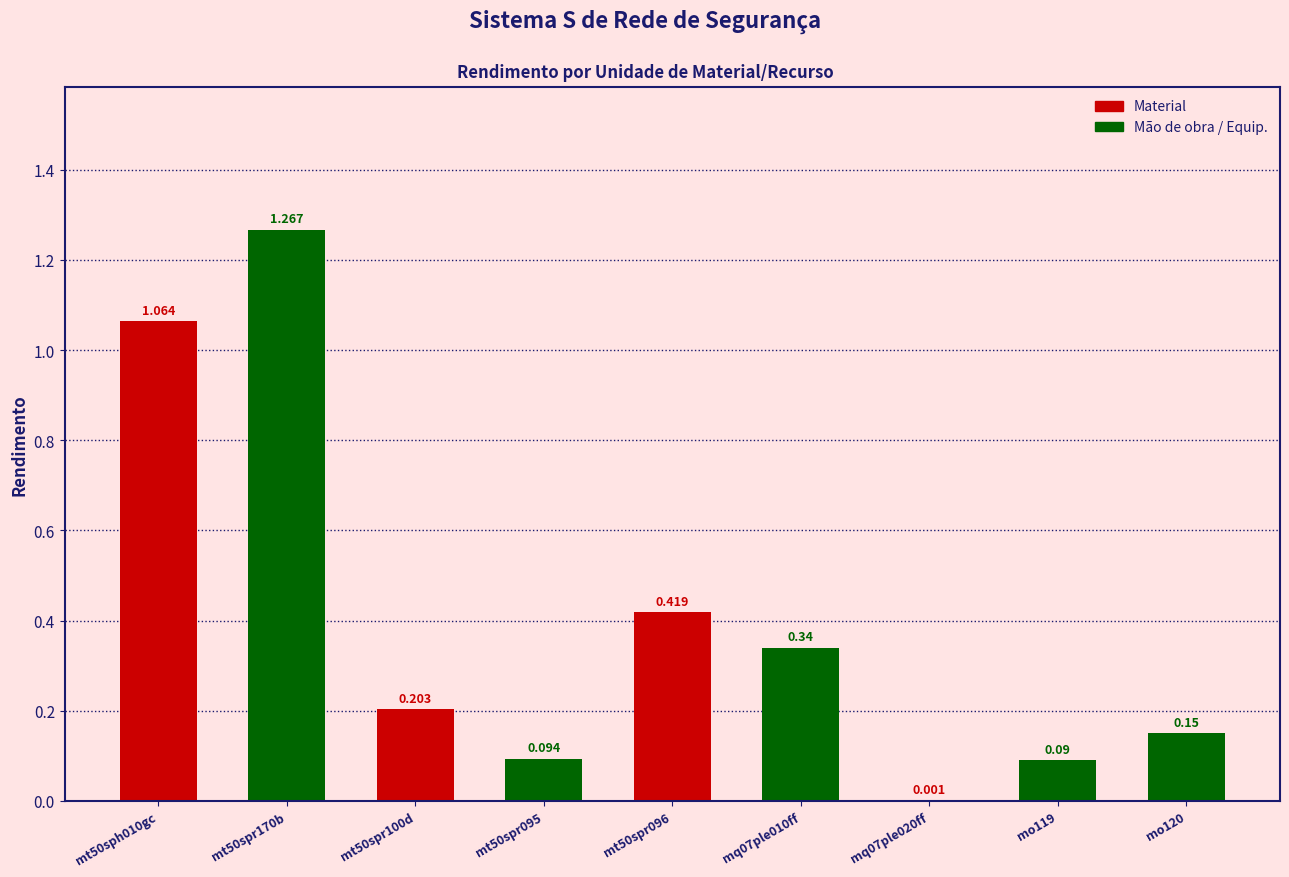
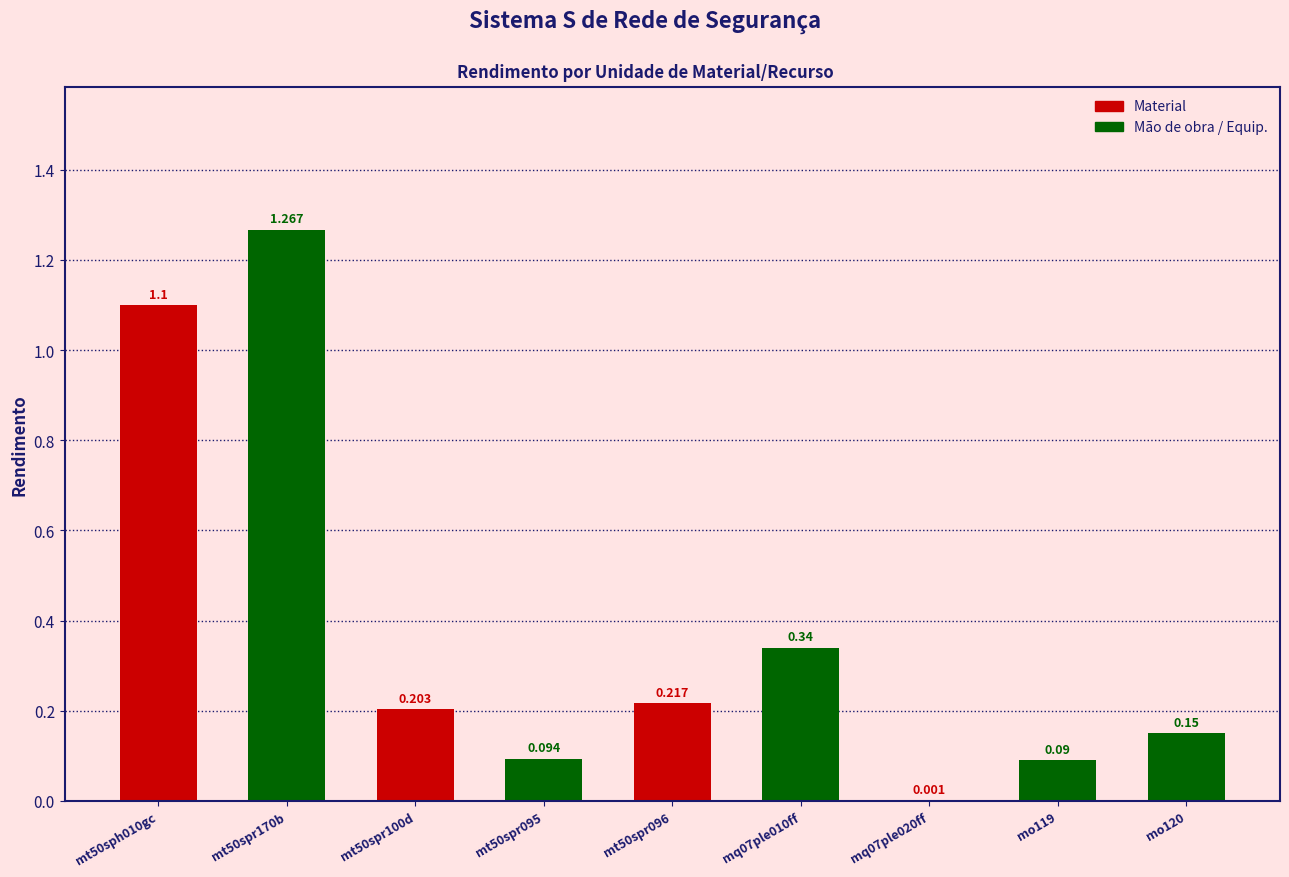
mt50sph010gc: 1.064 -> 1.1
mt50spr096: 0.419 -> 0.217
